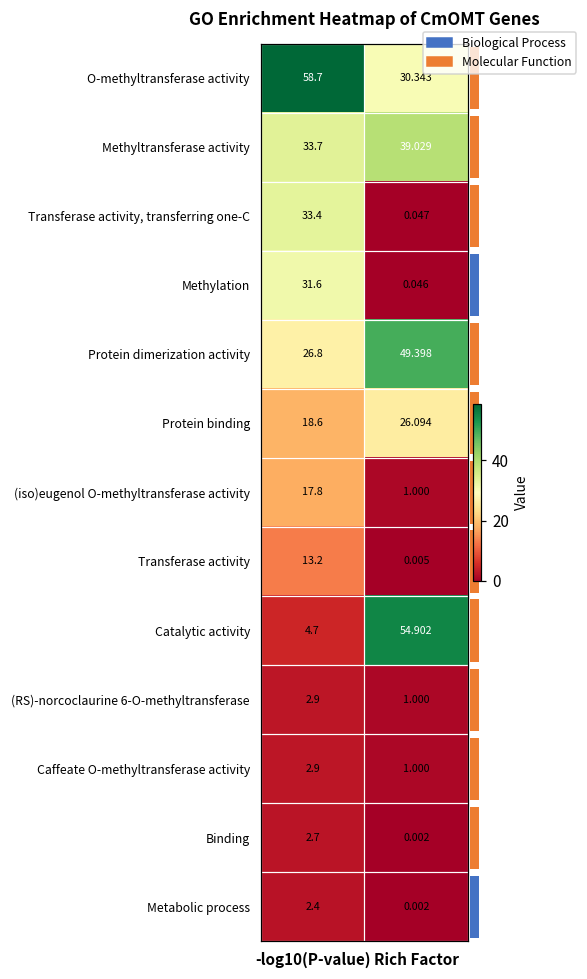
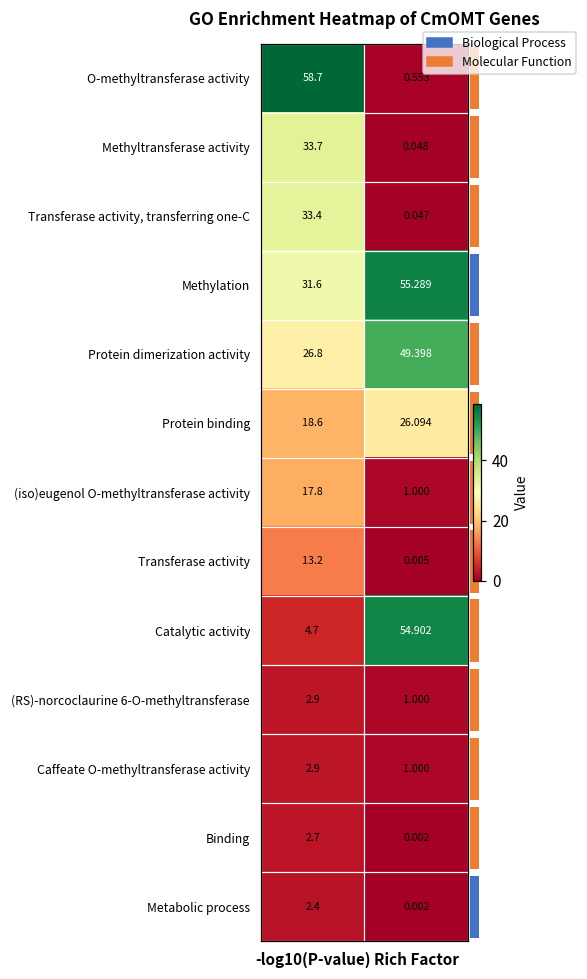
O-methyltransferase activity, Rich Factor: 30.343 -> 0.553
Methyltransferase activity, Rich Factor: 39.029 -> 0.048
Methylation, Rich Factor: 0.046 -> 55.289
